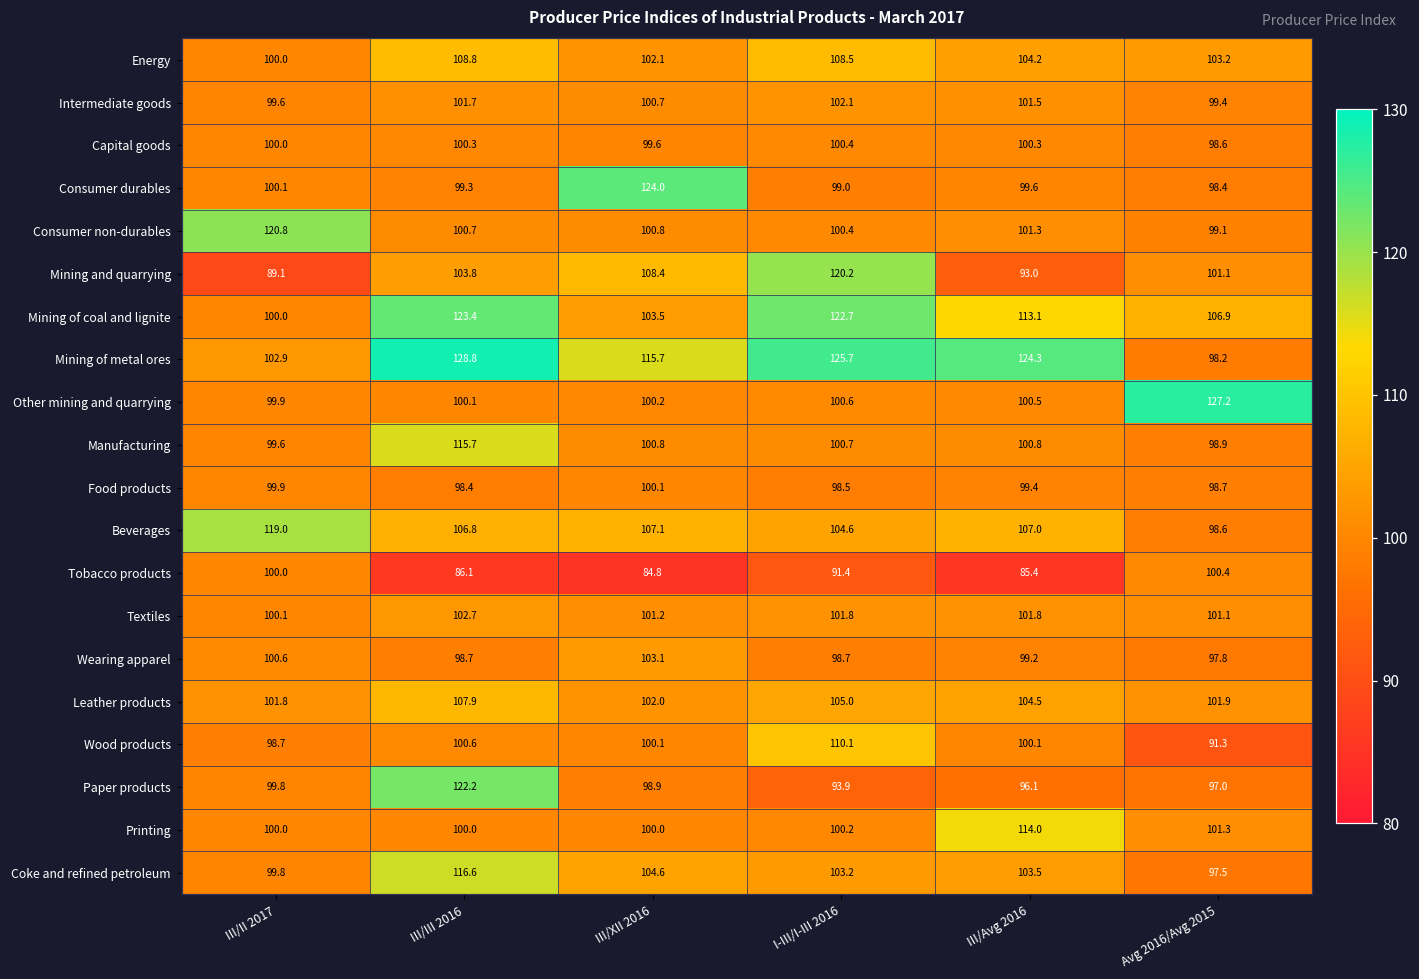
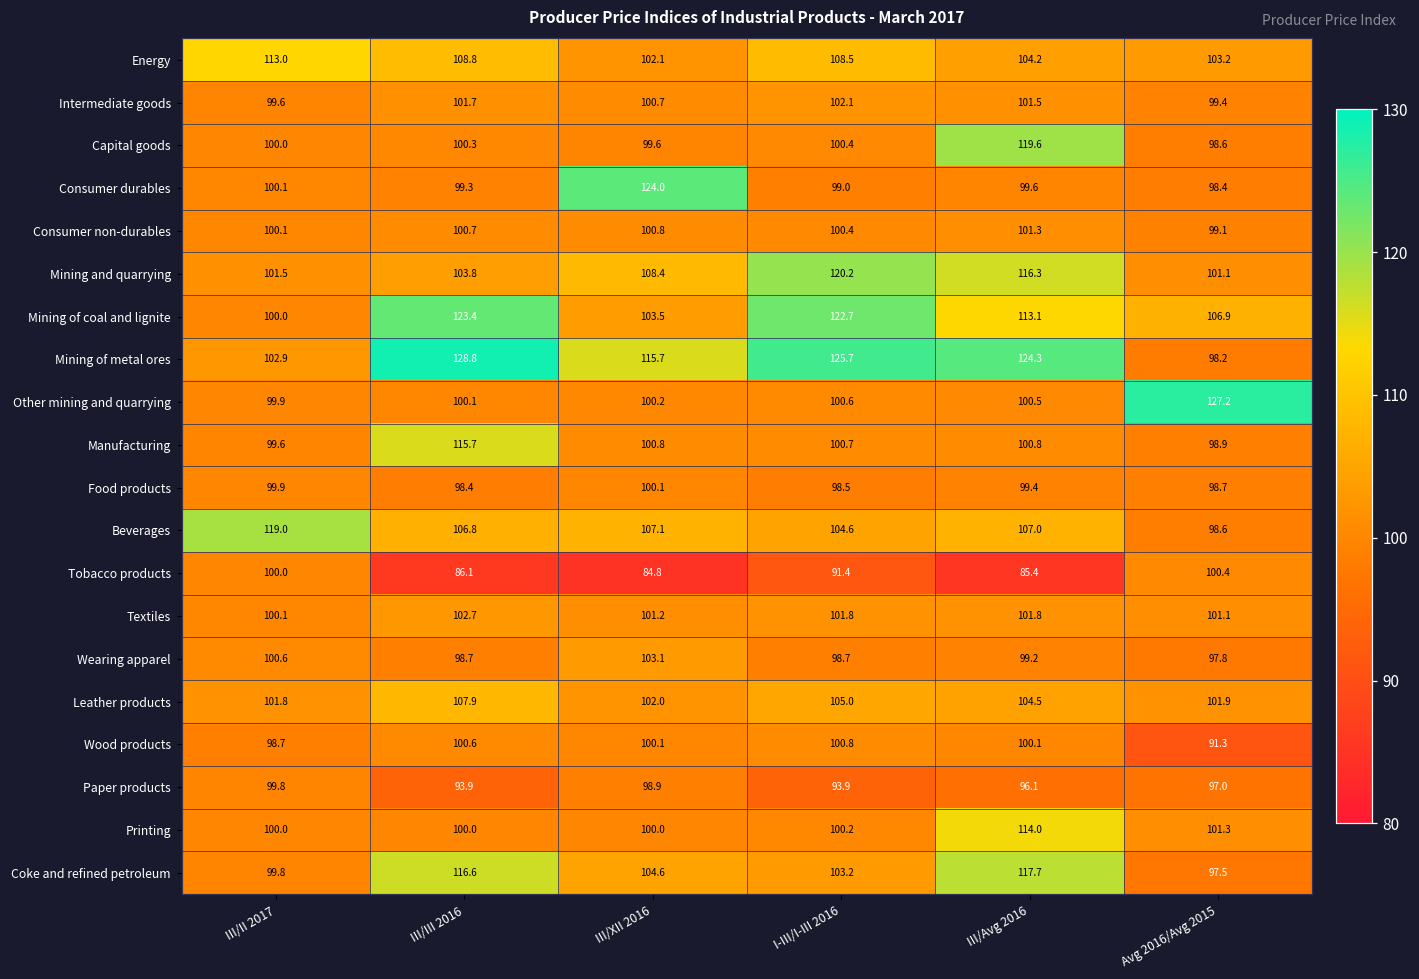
Energy, III/II 2017: 100.0 -> 113.0
Capital goods, III/Avg 2016: 100.3 -> 119.6
Consumer non-durables, III/II 2017: 120.8 -> 100.1
Mining and quarrying, III/II 2017: 89.1 -> 101.5
Mining and quarrying, III/Avg 2016: 93.0 -> 116.3
Wood products, I-III/I-III 2016: 110.1 -> 100.8
Paper products, III/III 2016: 122.2 -> 93.9
Coke and refined petroleum, III/Avg 2016: 103.5 -> 117.7
